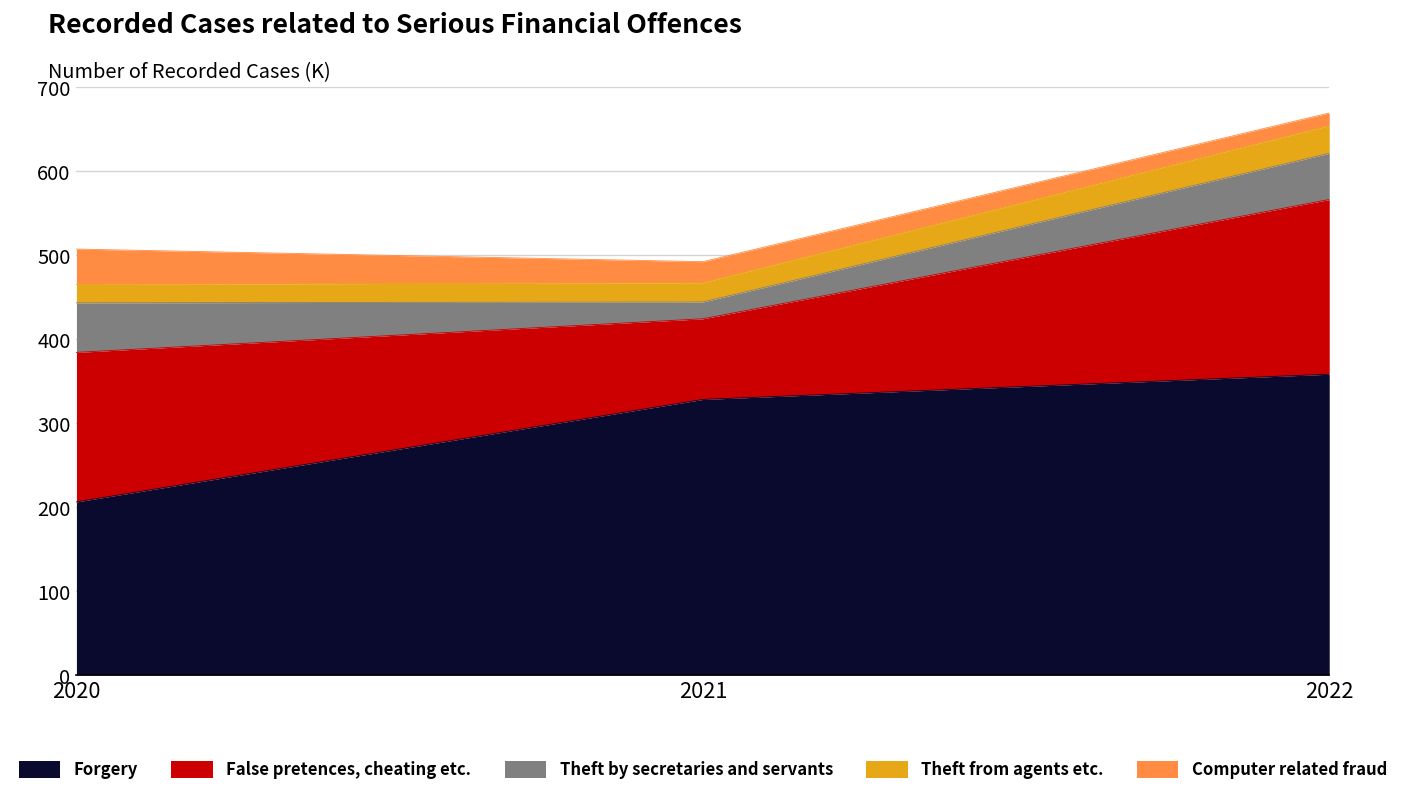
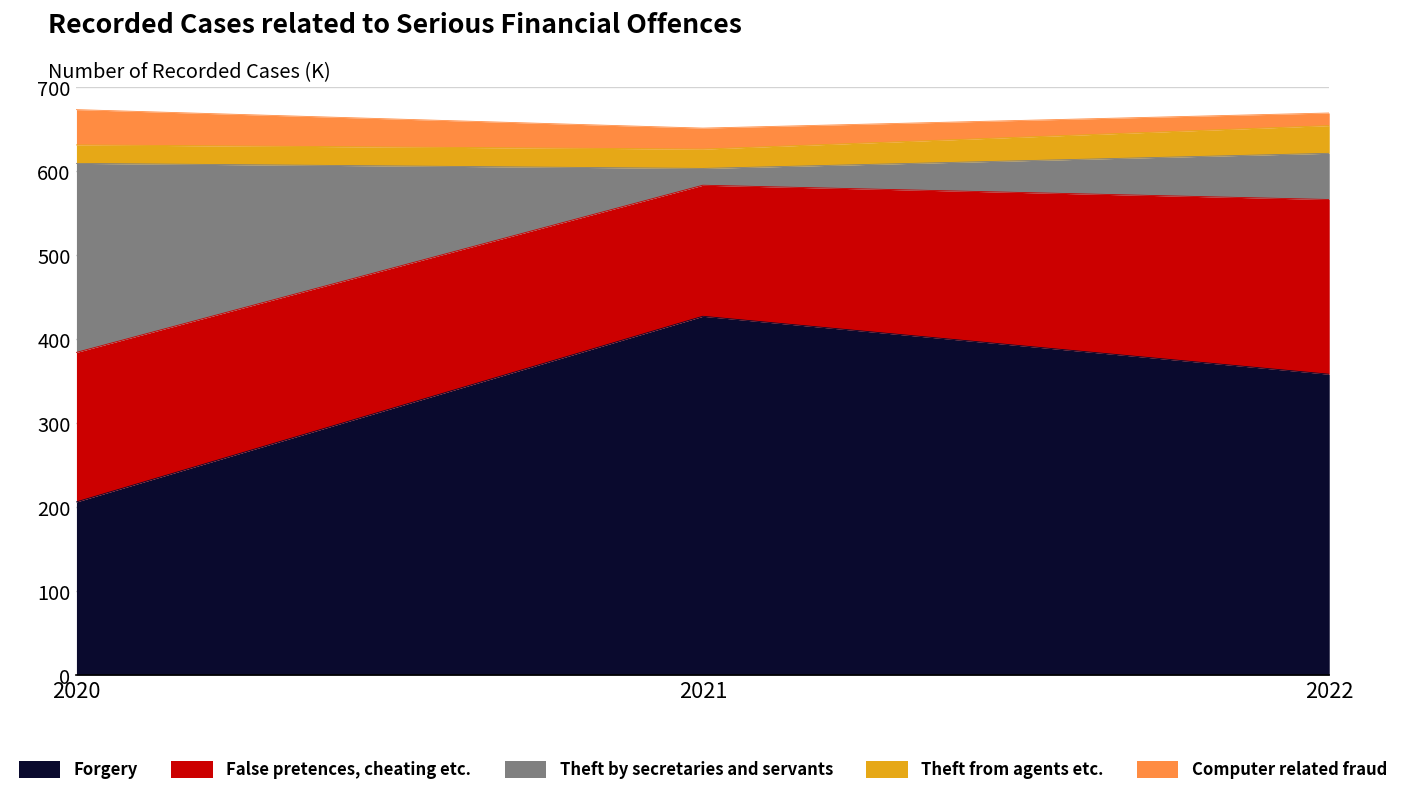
Theft by secretaries and servants, 2020: 60 -> 230
Forgery, 2021: 330 -> 430
False pretences, cheating etc., 2021: 100 -> 160
